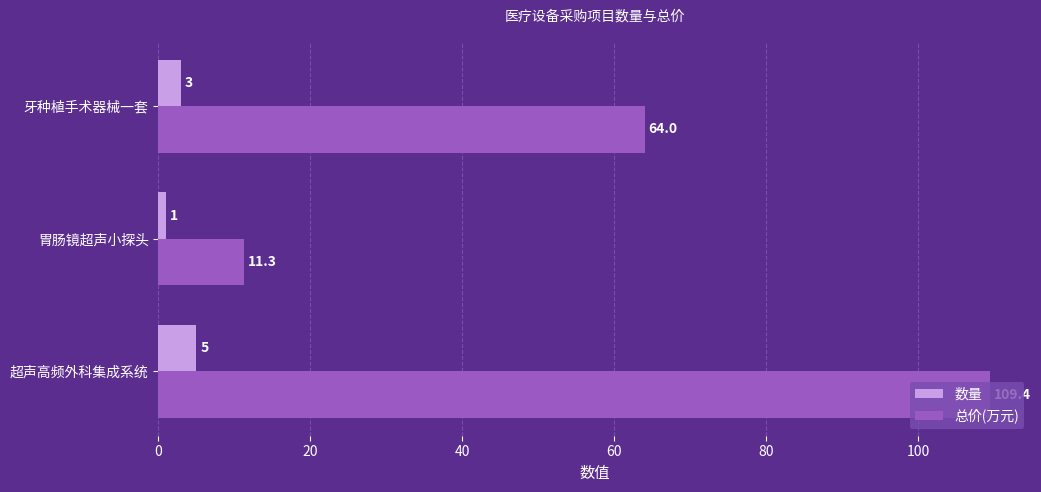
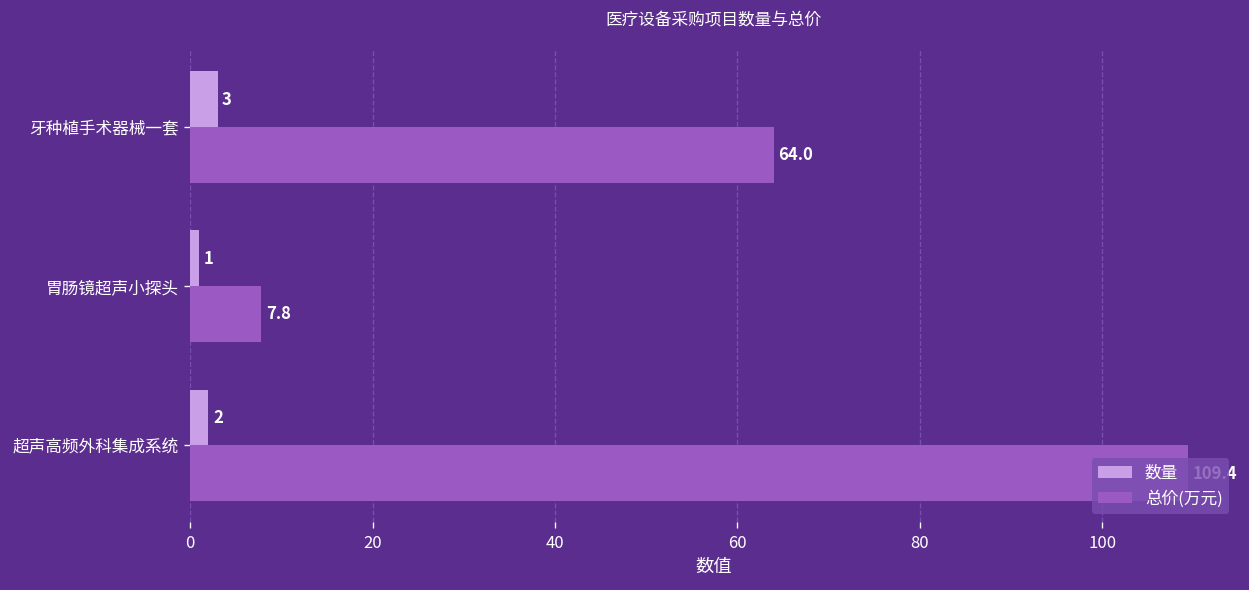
总价(万元), 胃肠镜超声小探头: 11.3 -> 7.8
数量, 超声高频外科集成系统: 5 -> 2
